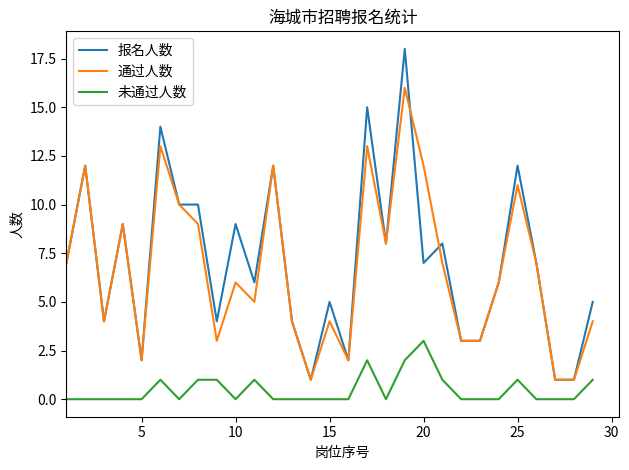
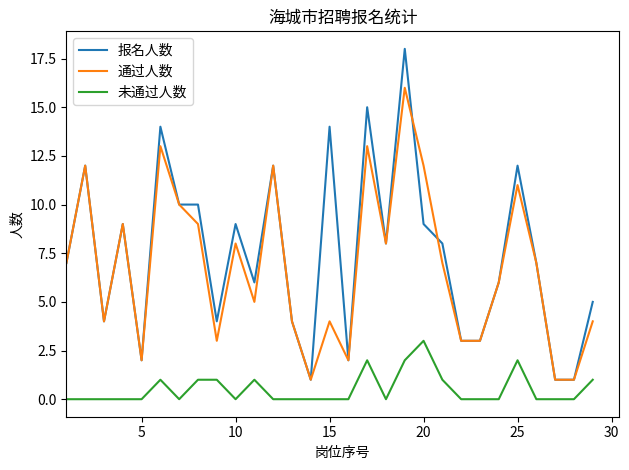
通过人数, 10: 6 -> 8
报名人数, 15: 5 -> 14
报名人数, 20: 7 -> 9
未通过人数, 25: 1 -> 2
